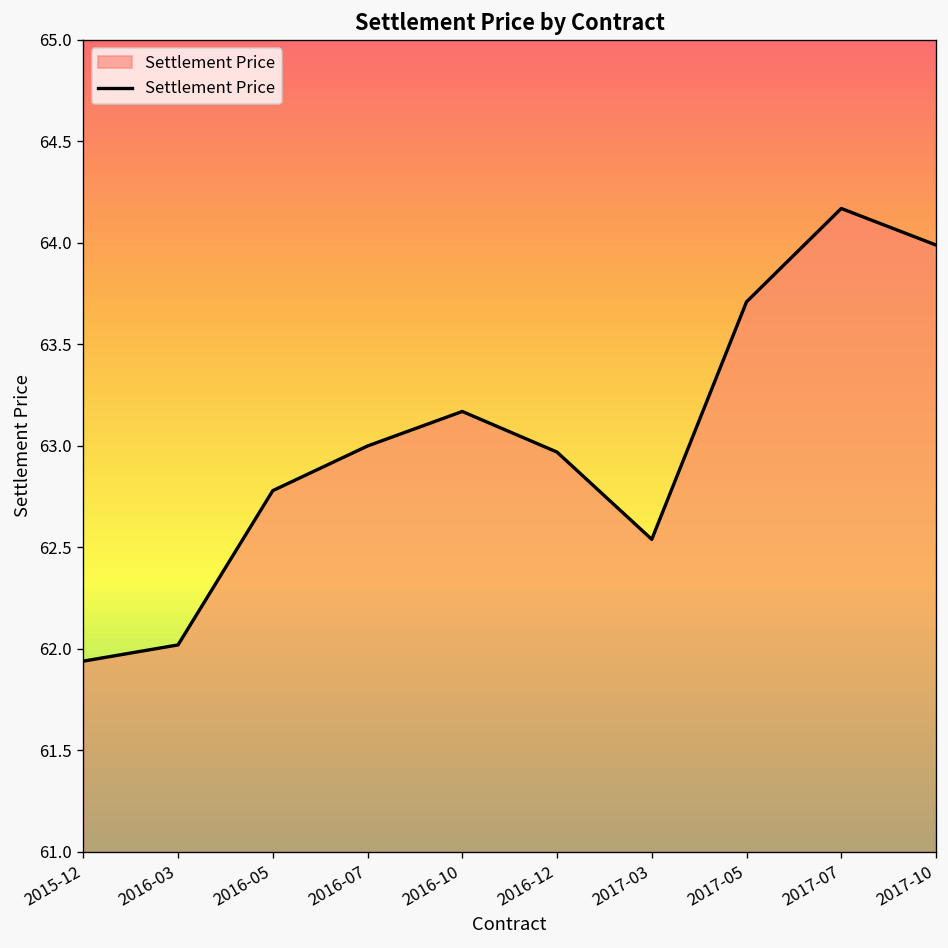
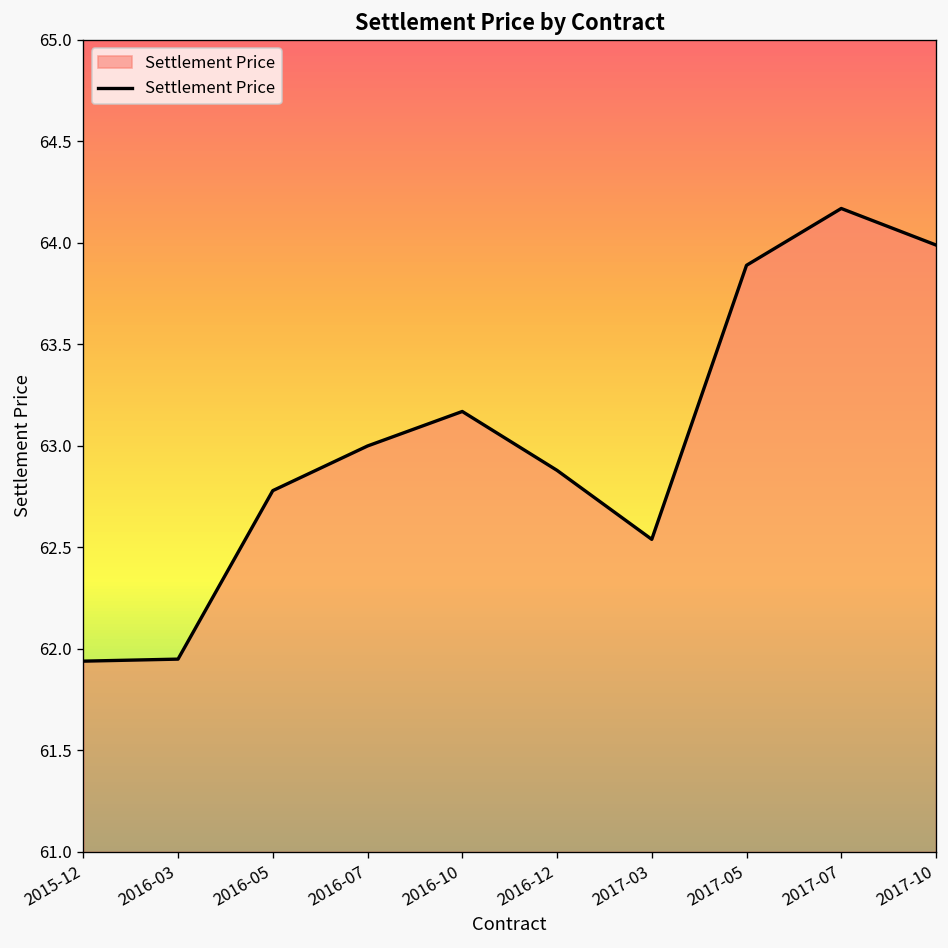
2016-03: 62.02 -> 61.95
2016-12: 62.97 -> 62.88
2017-05: 63.71 -> 63.89
